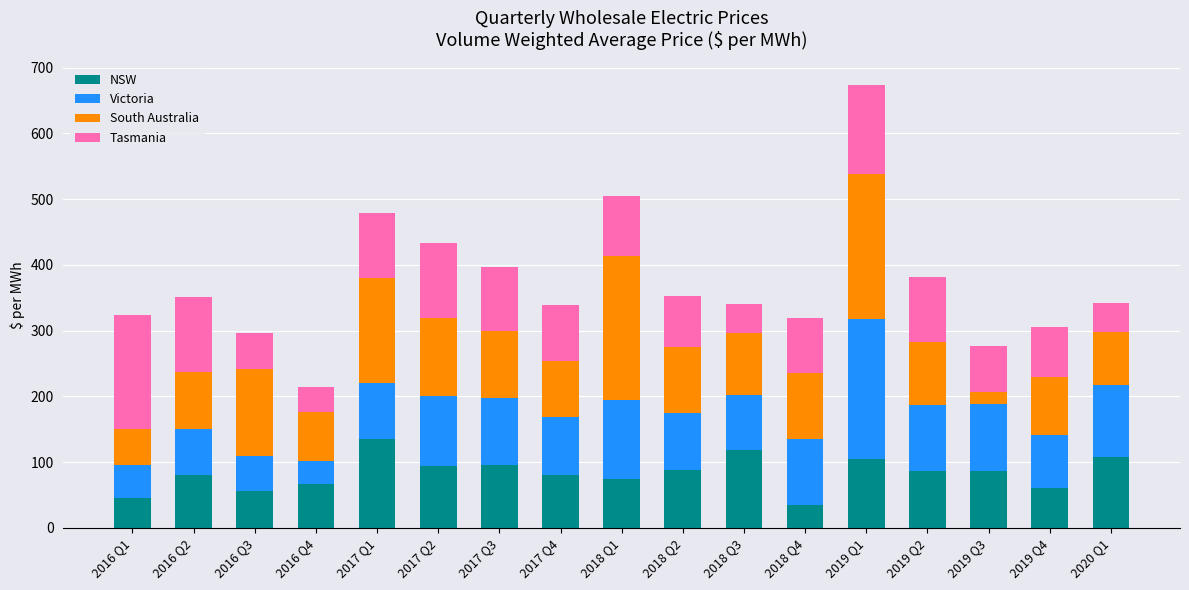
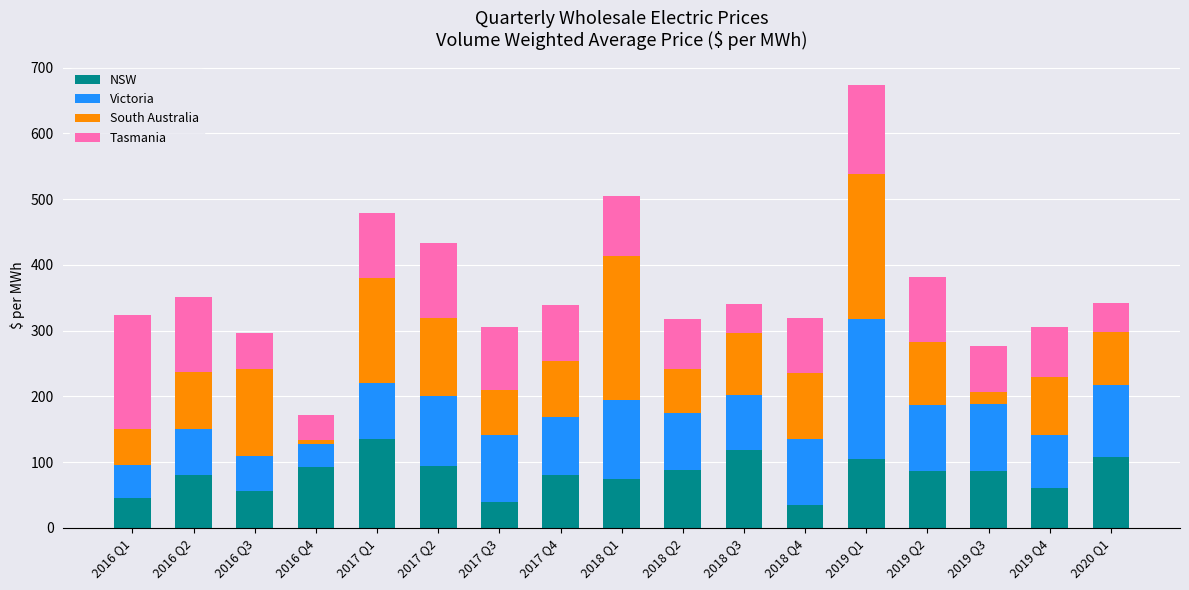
NSW, 2016 Q4: 70 -> 90
South Australia, 2016 Q4: 80 -> 10
NSW, 2017 Q3: 100 -> 40
South Australia, 2017 Q3: 100 -> 70
South Australia, 2018 Q2: 100 -> 70
